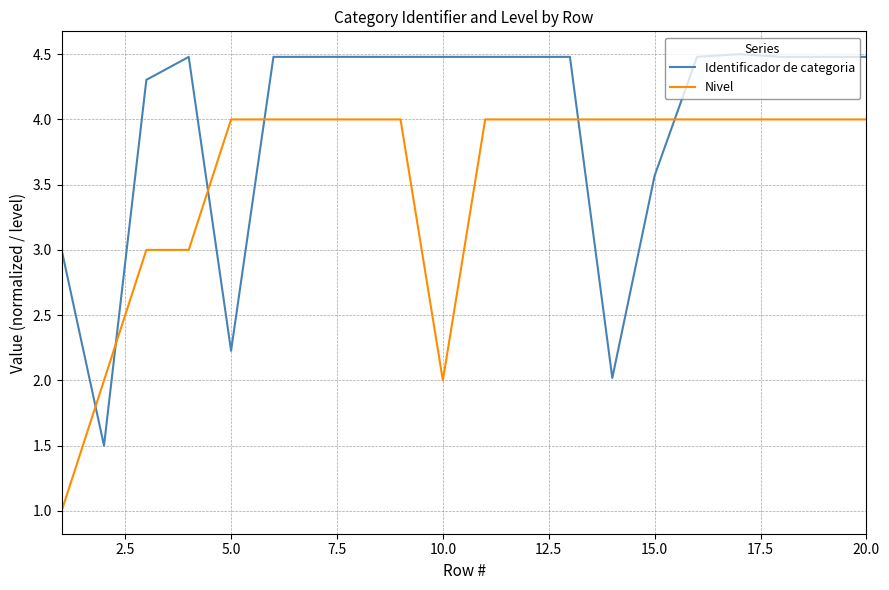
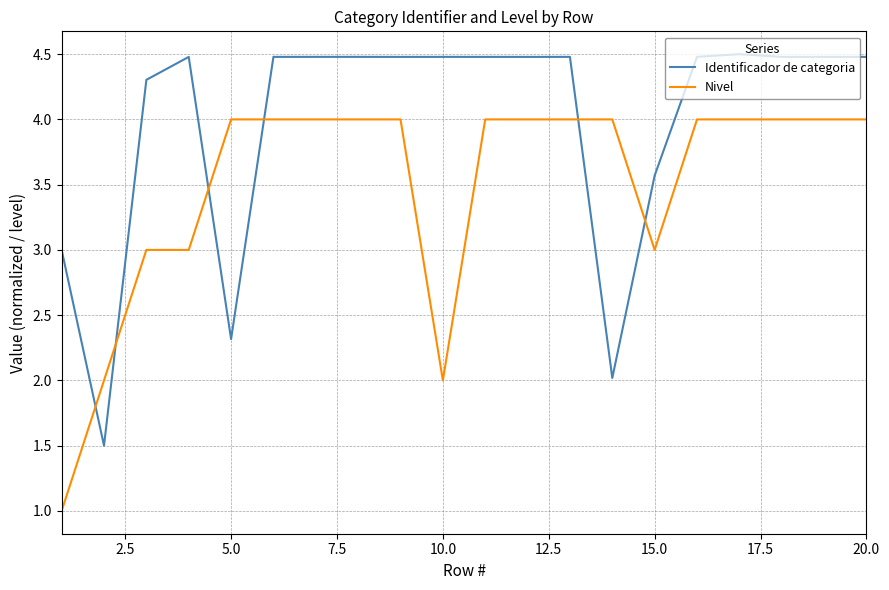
Identificador de categoria, 5.0: 2.23 -> 2.32
Nivel, 15.0: 4 -> 3
